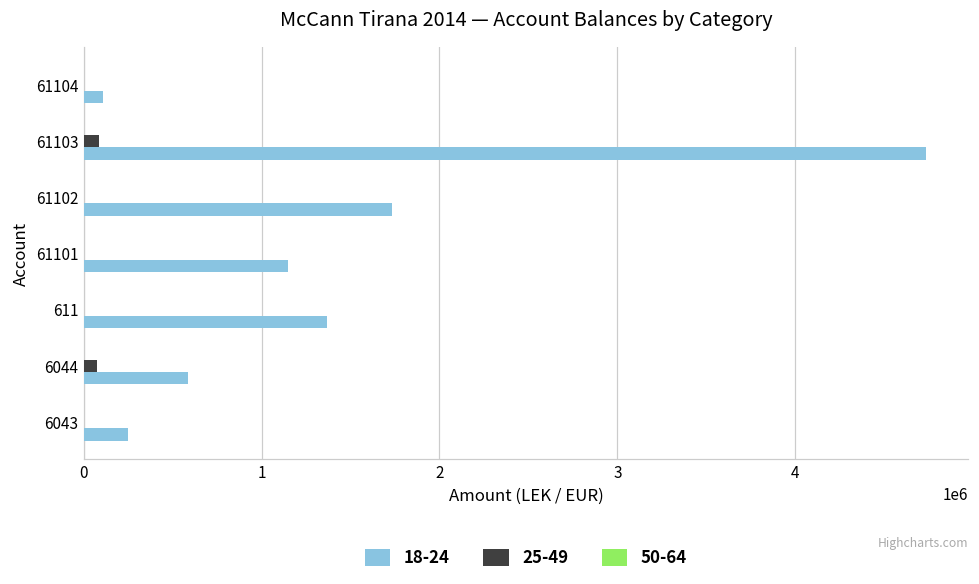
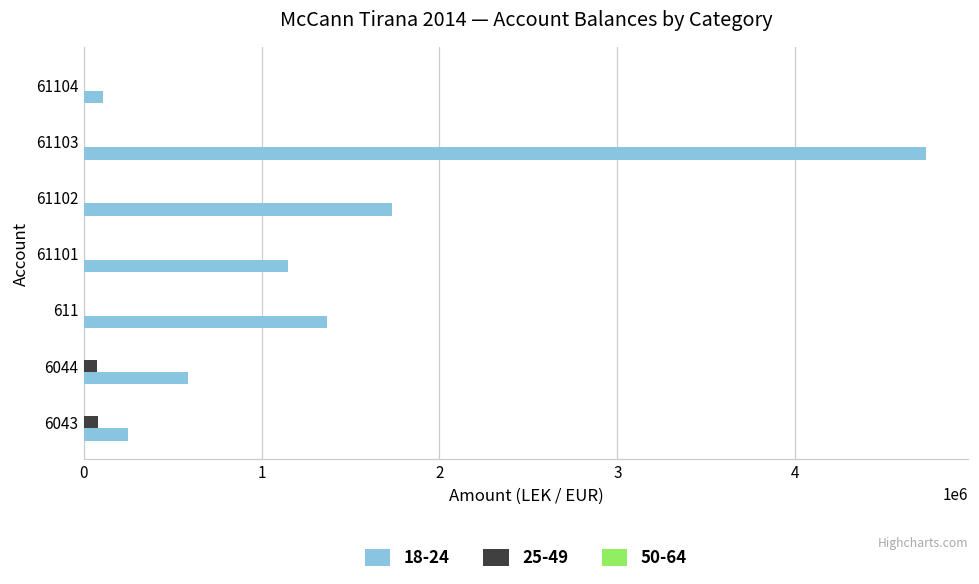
25-49, 61103: 90000 -> 0
25-49, 6043: 0 -> 80000
